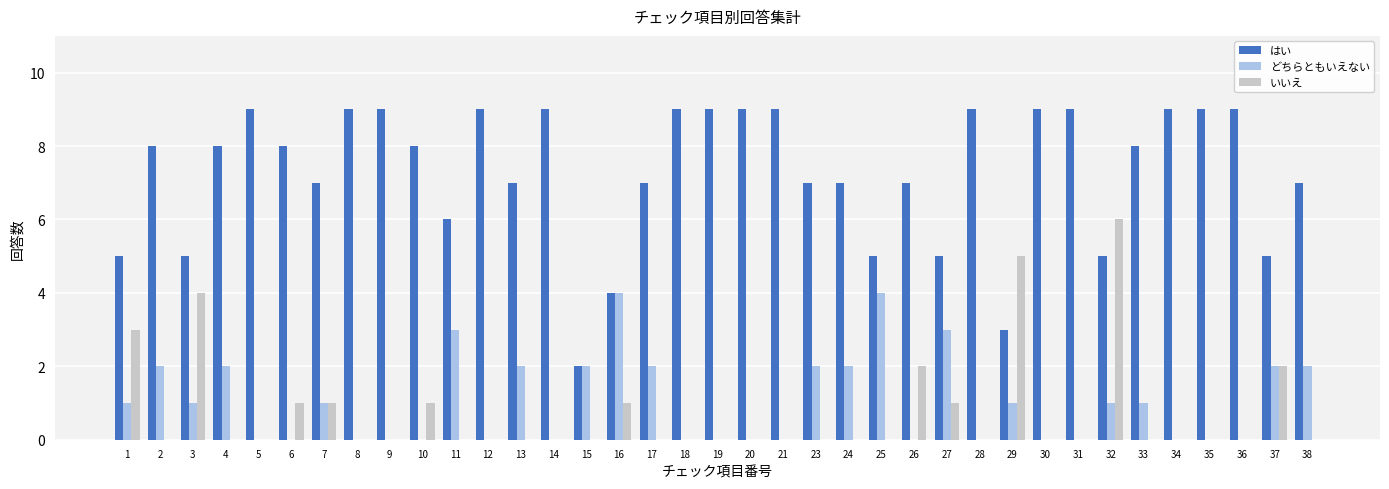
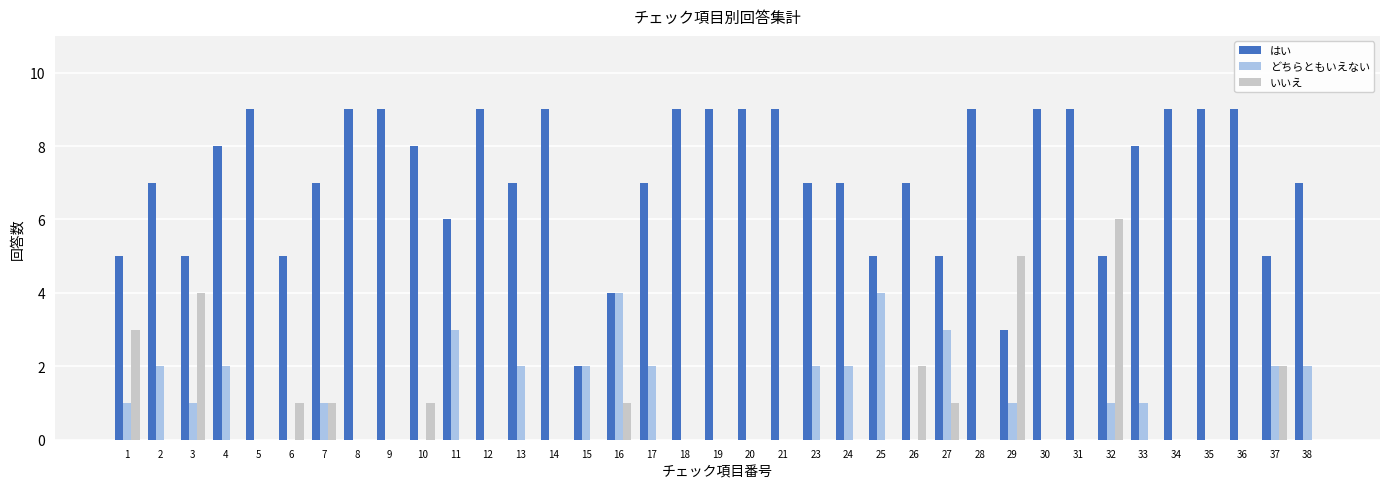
はい, 2: 8 -> 7
はい, 6: 8 -> 5
